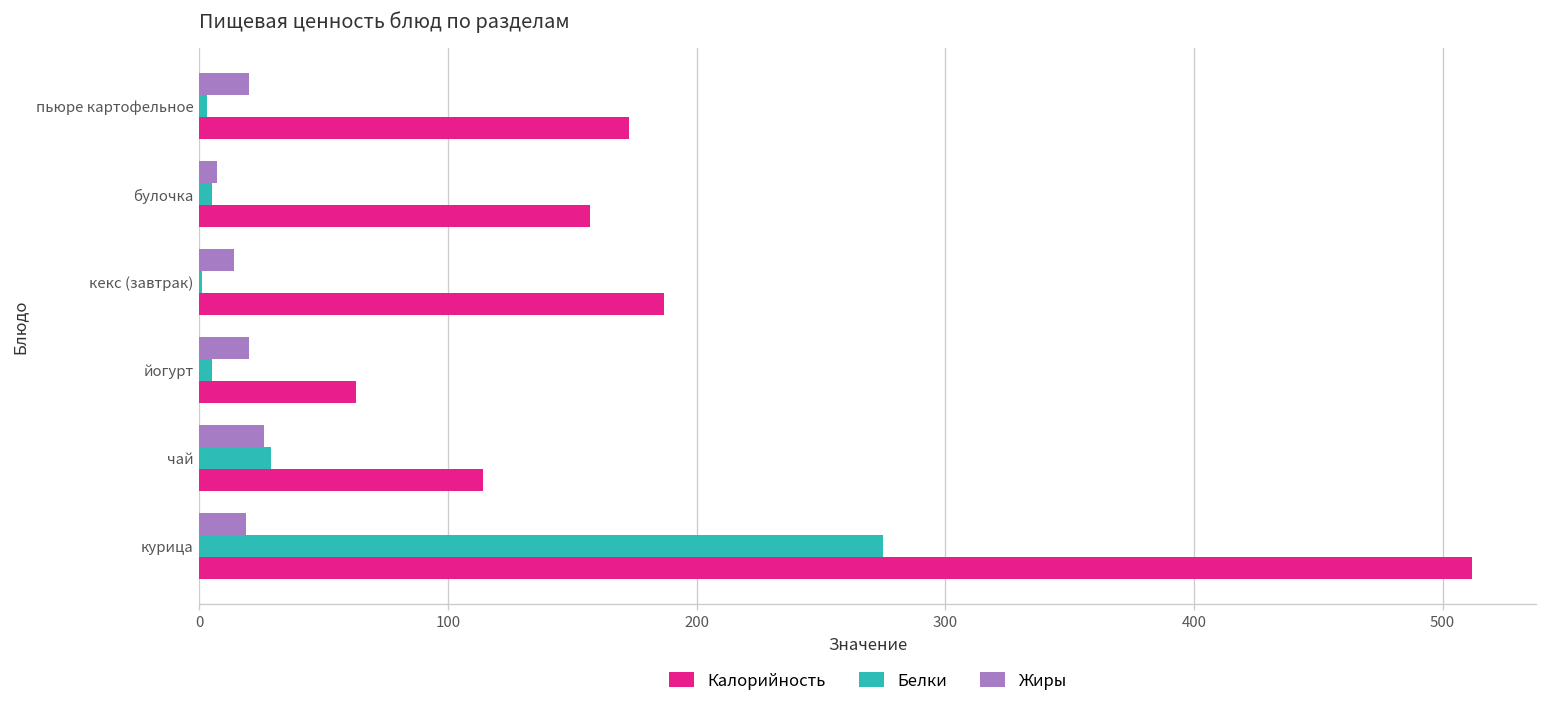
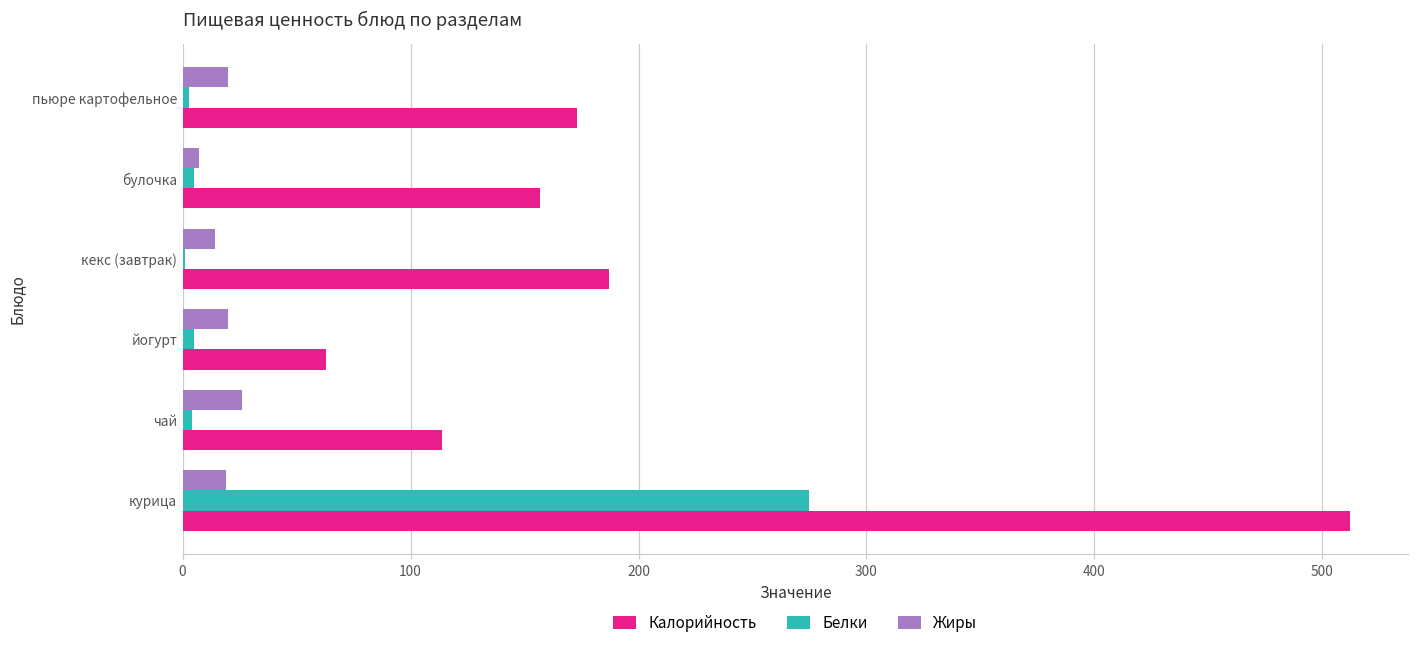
Белки, чай: 29 -> 4
